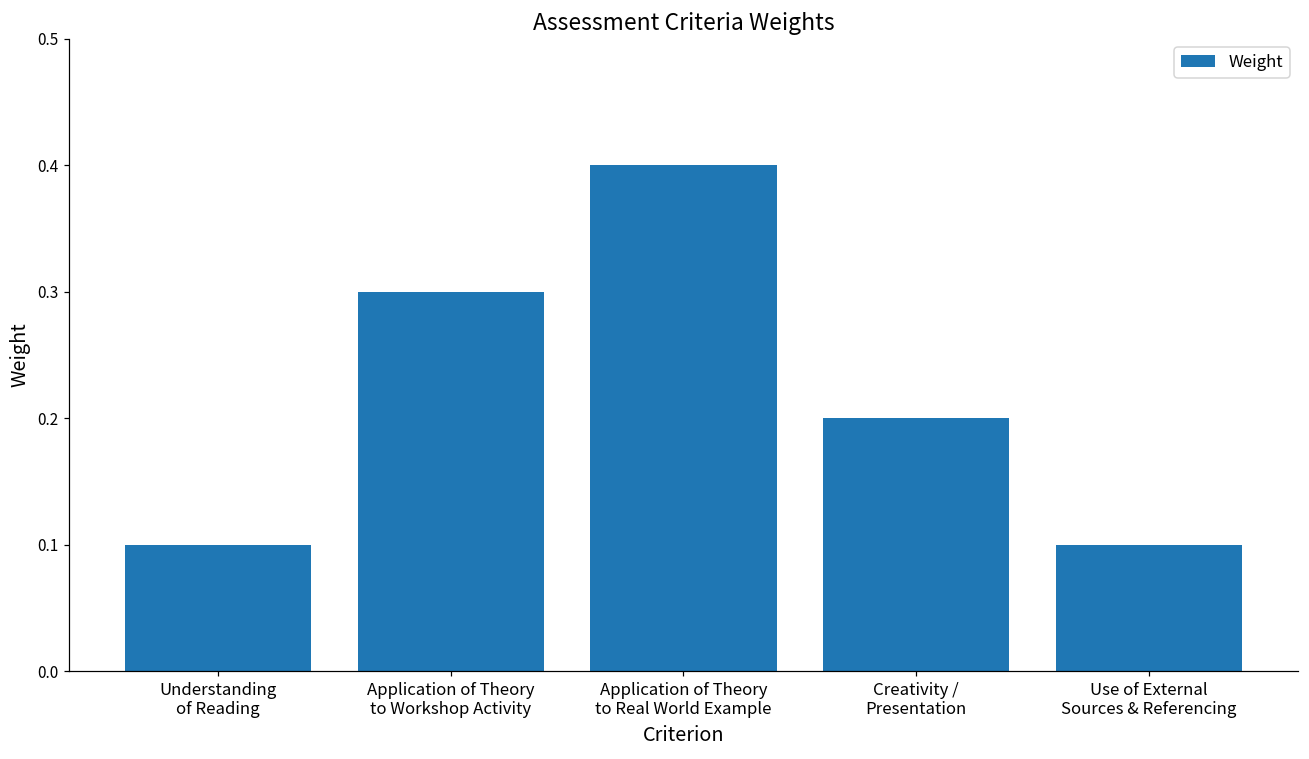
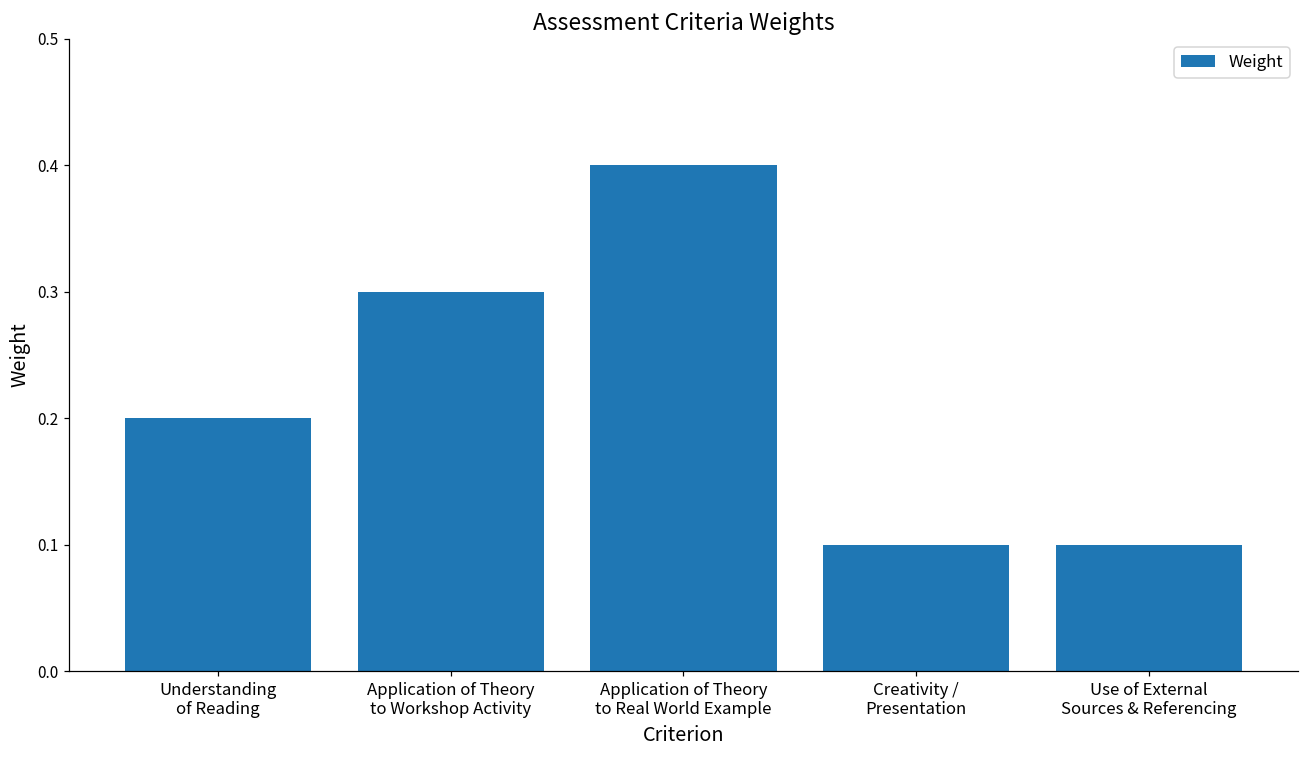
Understanding of Reading: 0.1 -> 0.2
Creativity / Presentation: 0.2 -> 0.1
